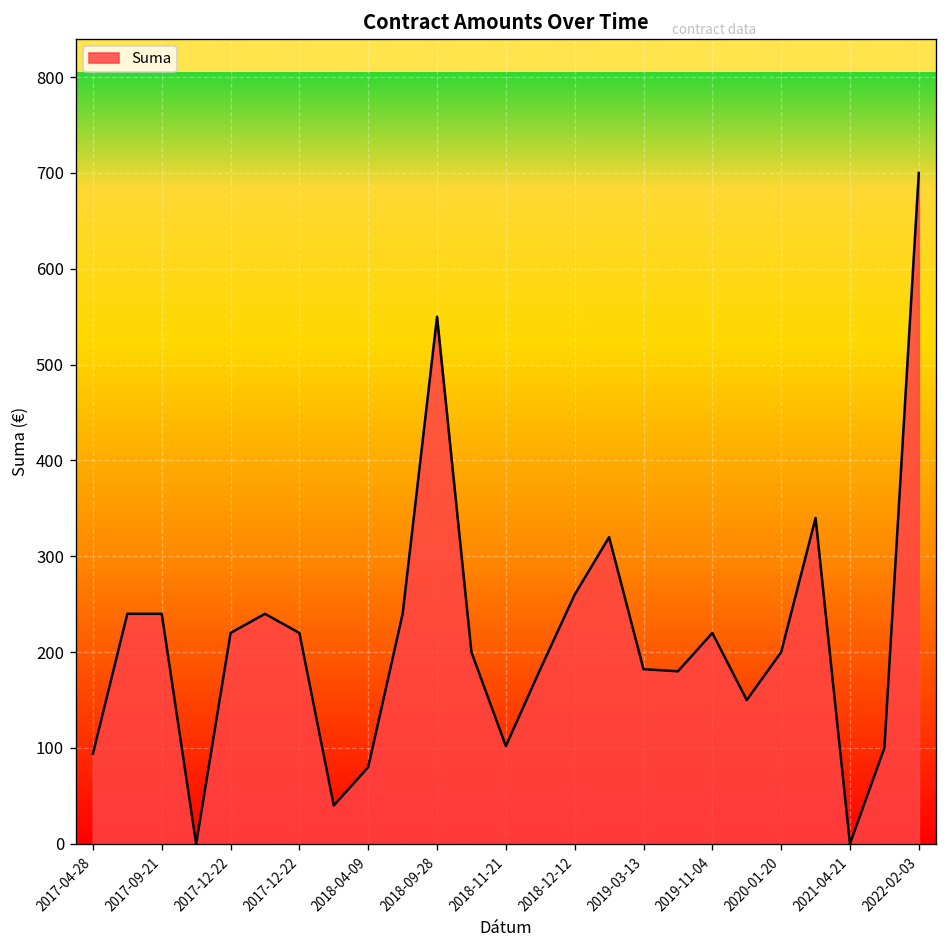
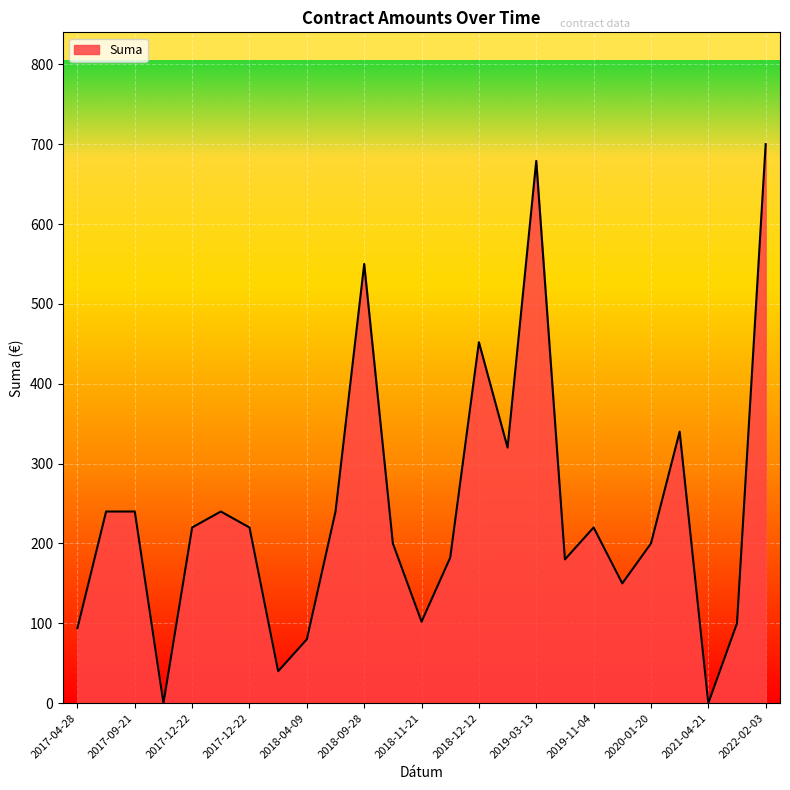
2018-12-12: 260 -> 450
2019-03-13: 180 -> 680
